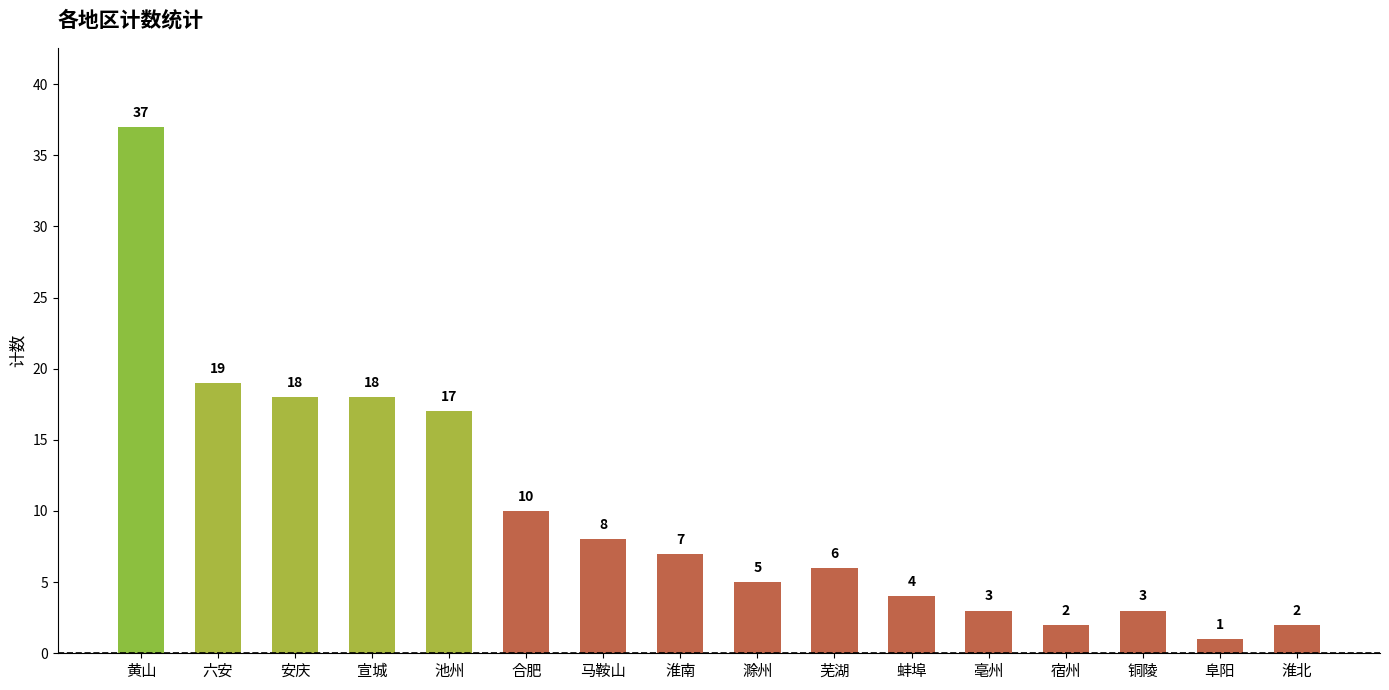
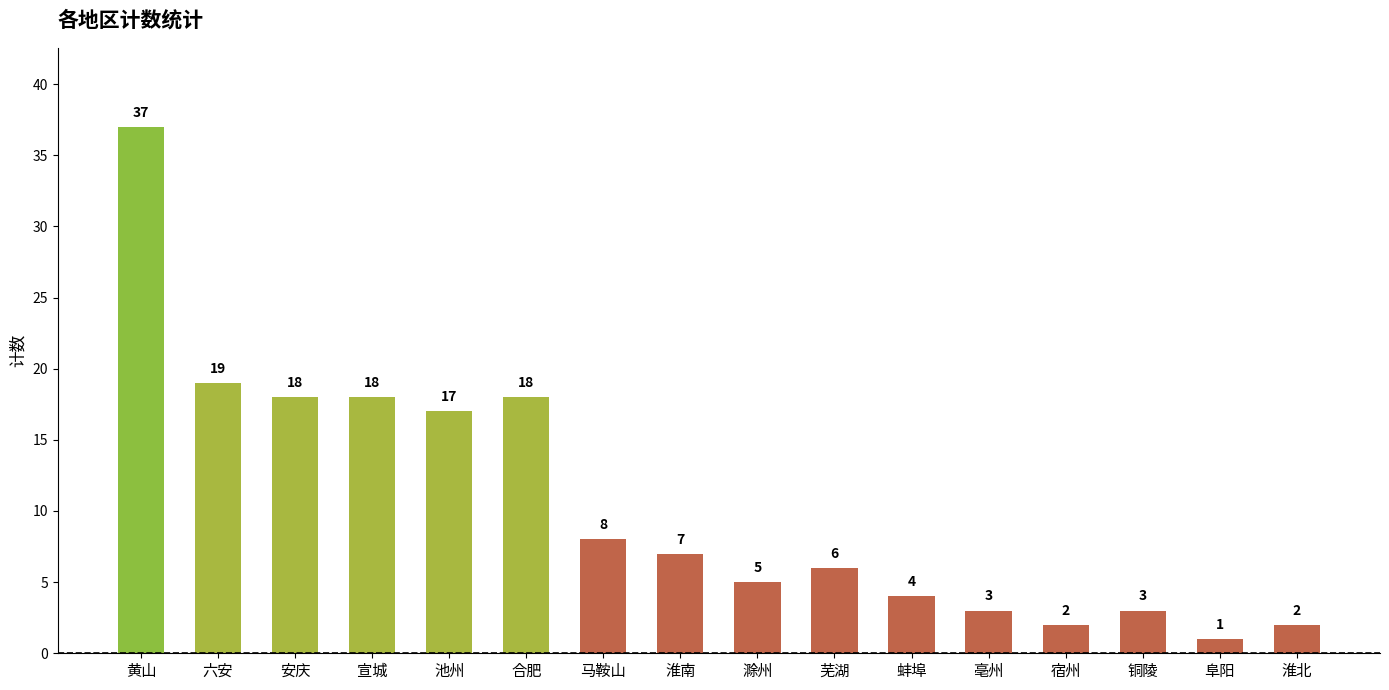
合肥: 10 -> 18
